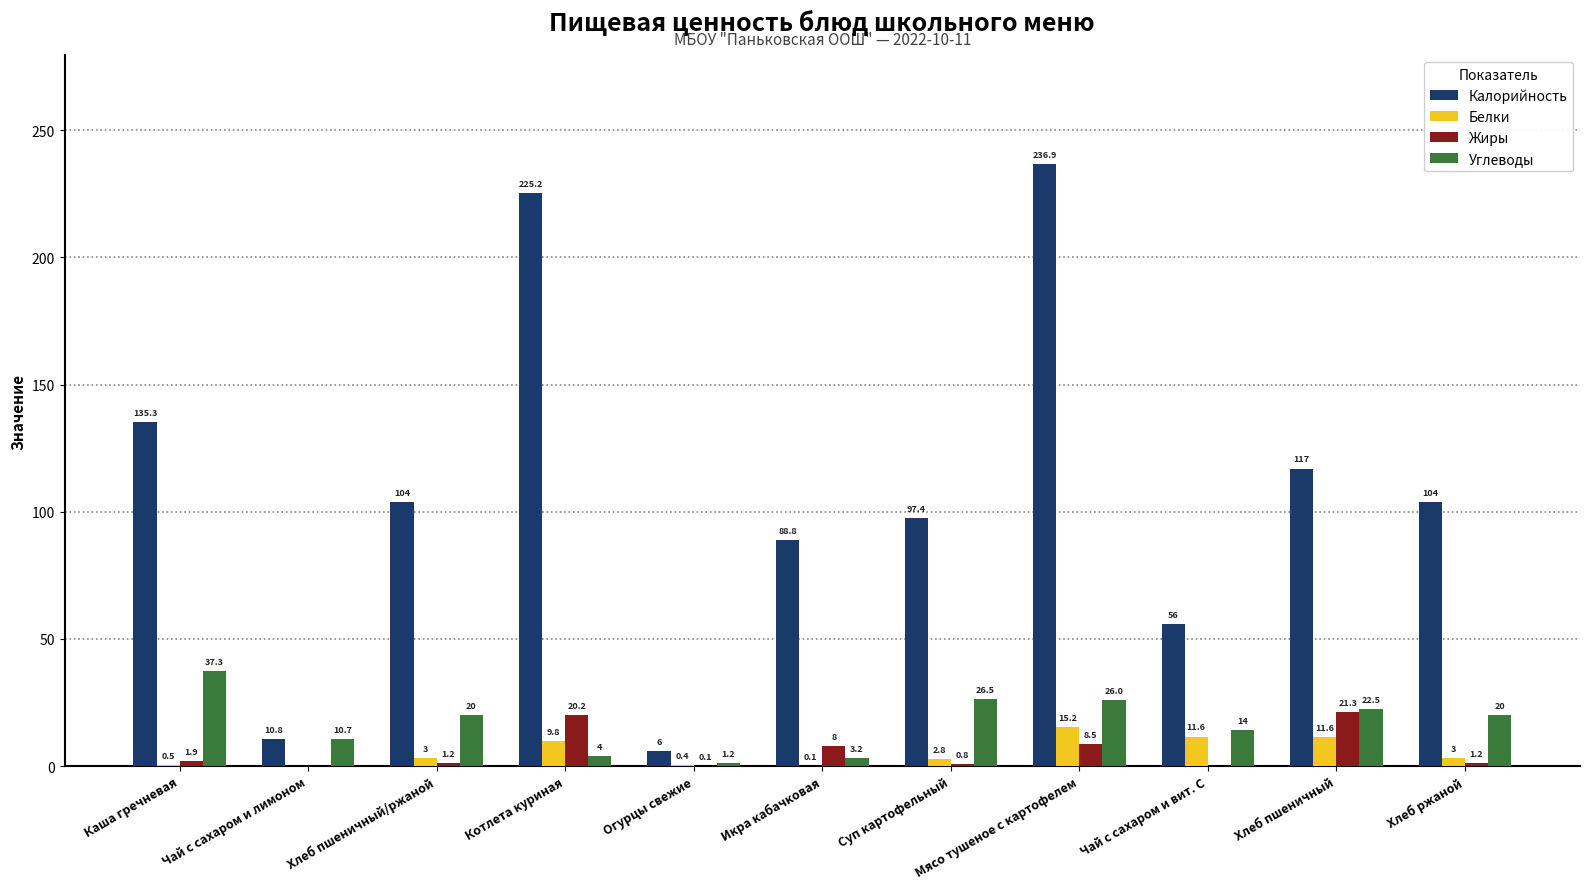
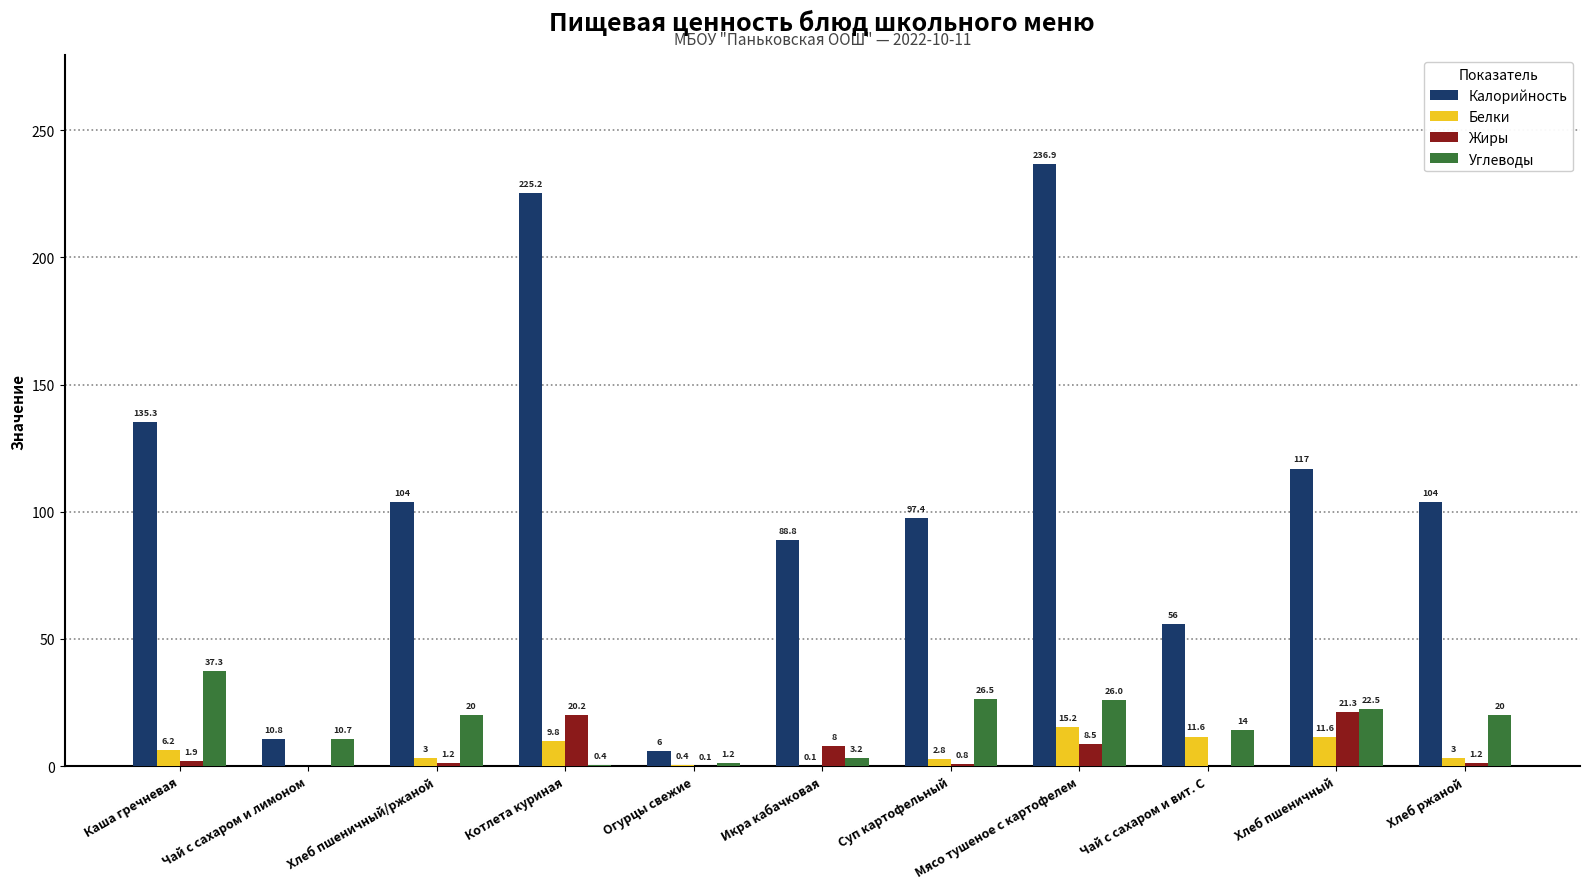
Белки, Каша гречневая: 0.5 -> 6.2
Углеводы, Котлета куриная: 4 -> 0.4
